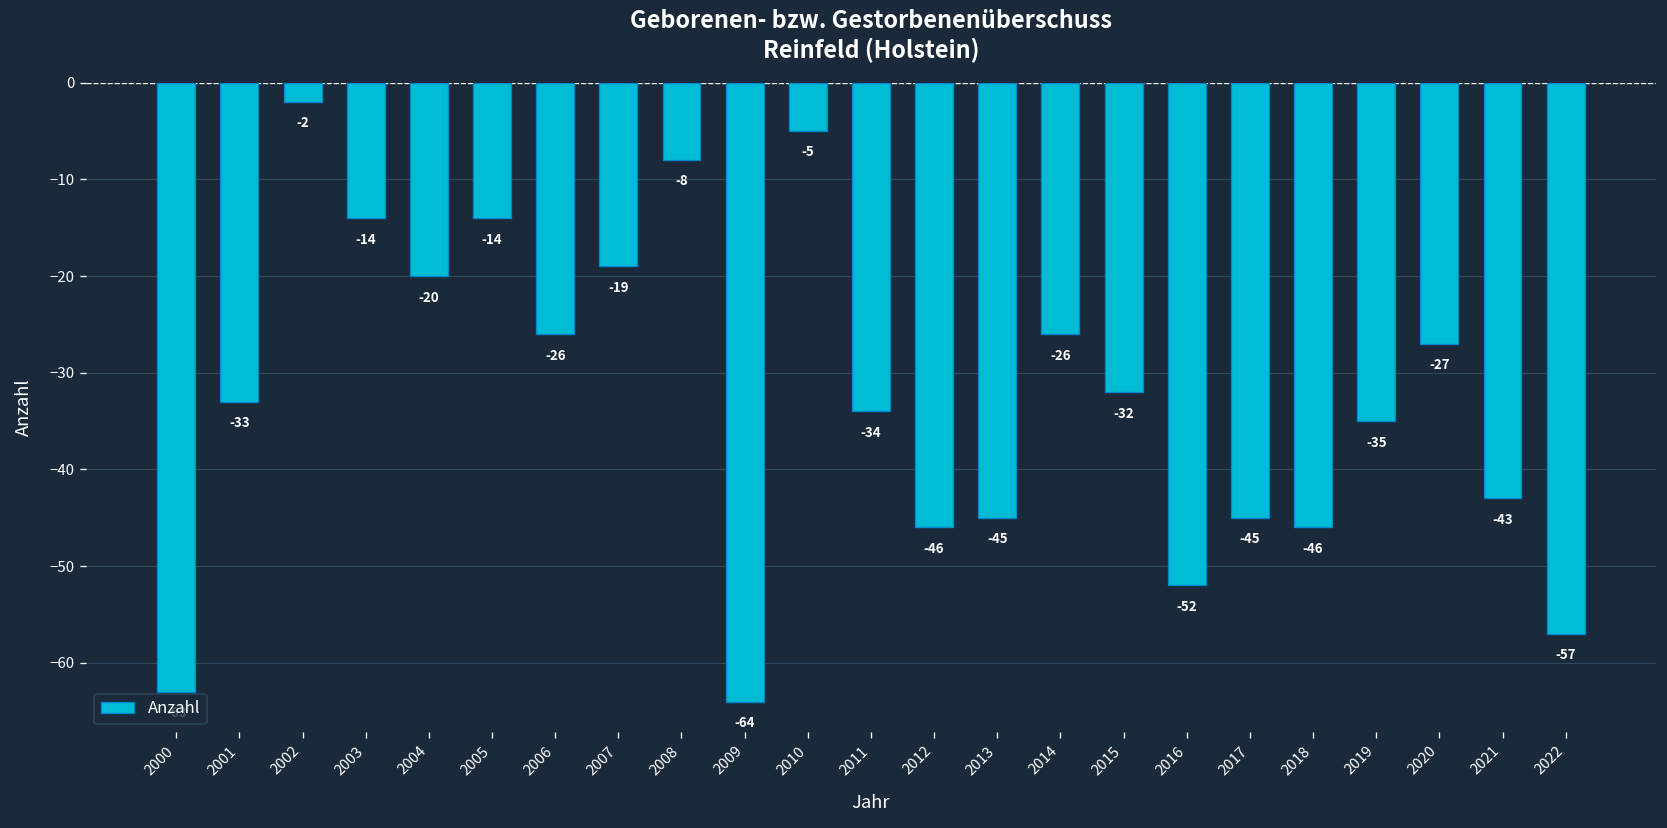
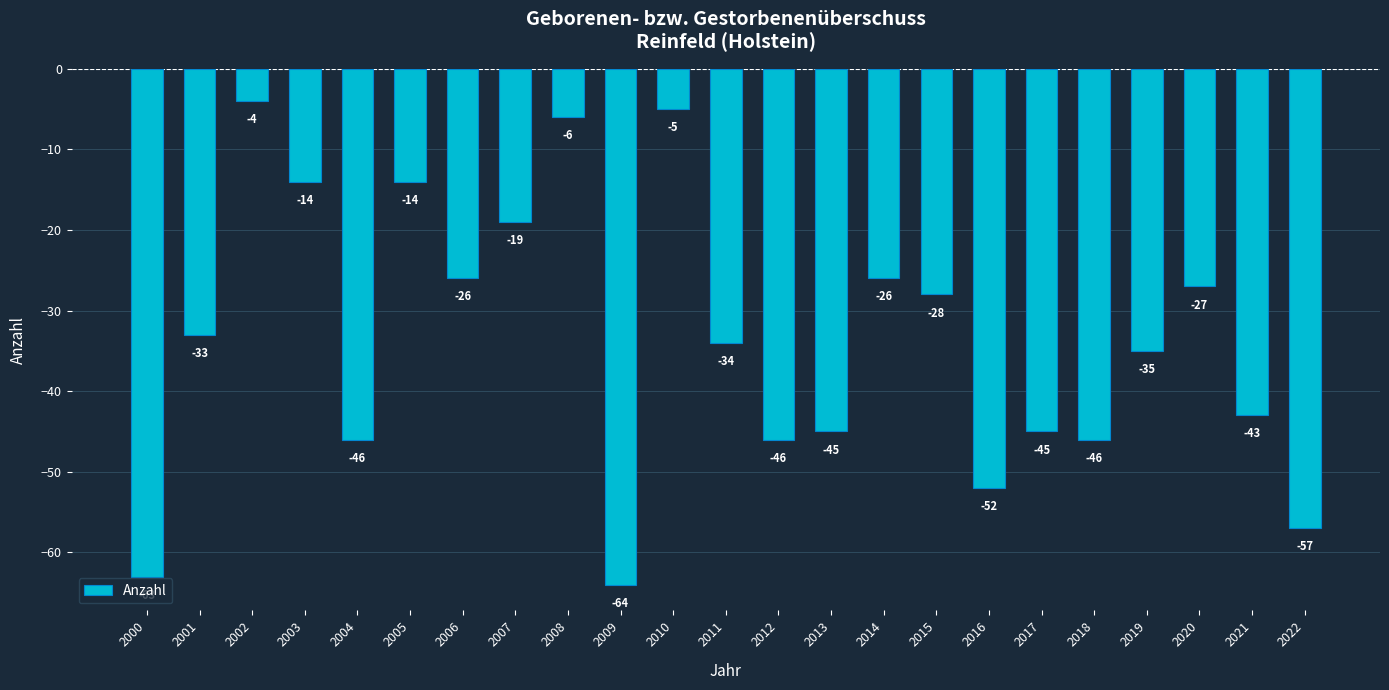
2002: -2 -> -4
2004: -20 -> -46
2008: -8 -> -6
2015: -32 -> -28
